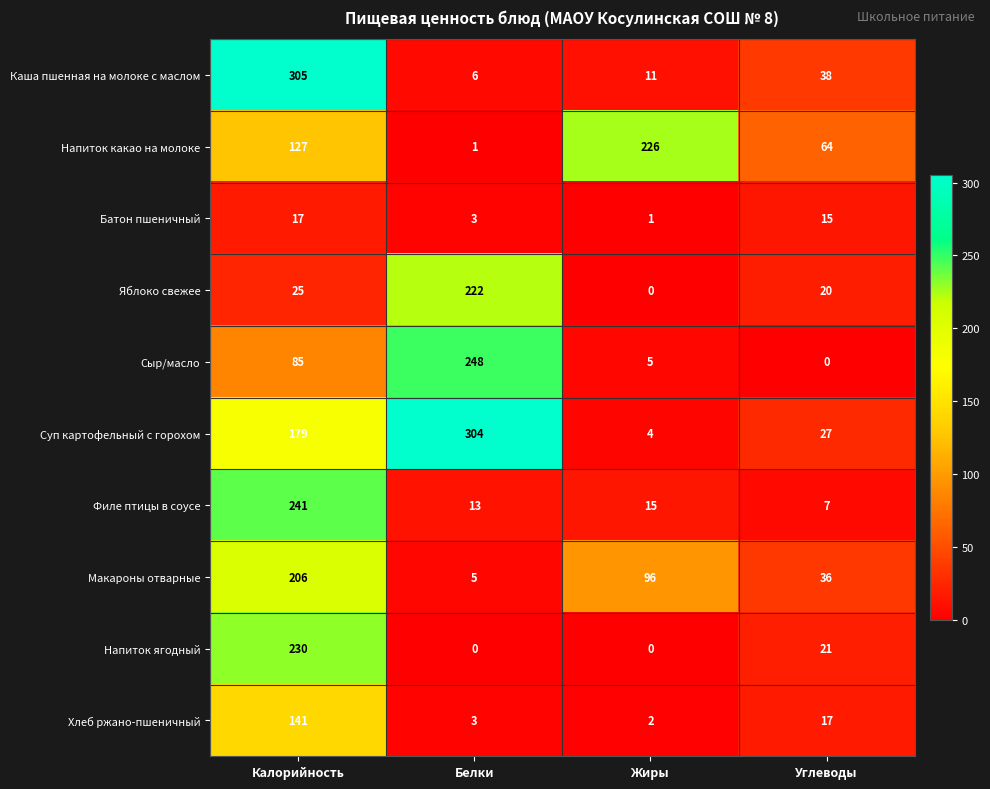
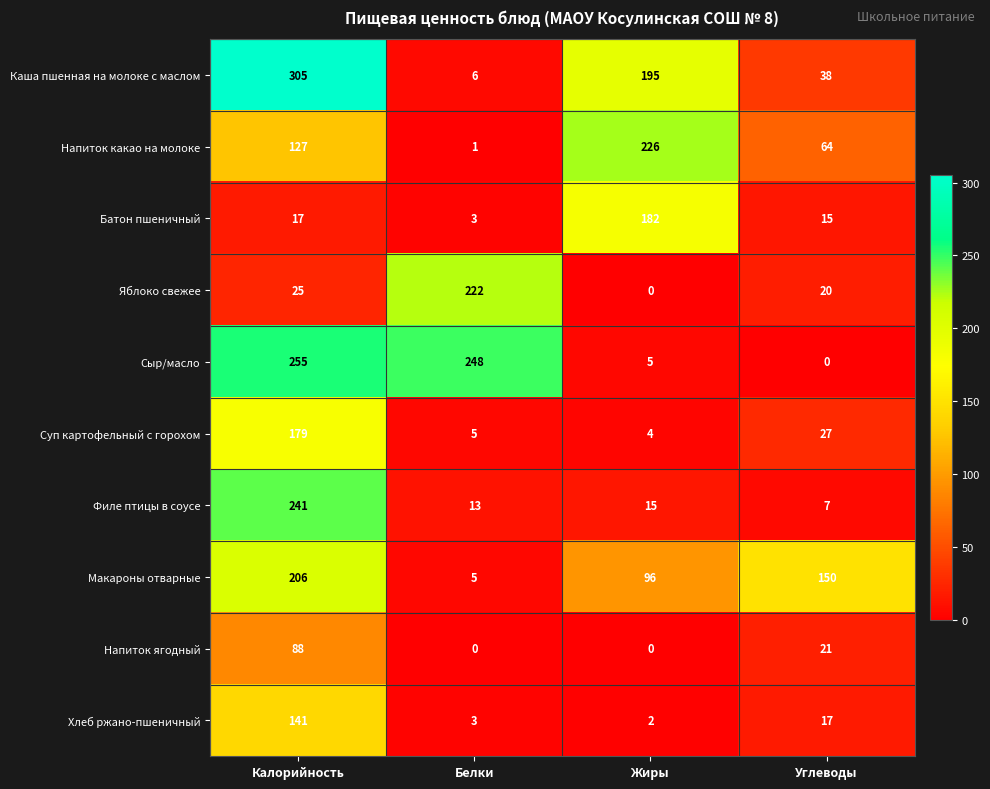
Каша пшенная на молоке с маслом, Жиры: 11 -> 195
Батон пшеничный, Жиры: 1 -> 182
Сыр/масло, Калорийность: 85 -> 255
Суп картофельный с горохом, Белки: 304 -> 5
Макароны отварные, Углеводы: 36 -> 150
Напиток ягодный, Калорийность: 230 -> 88
